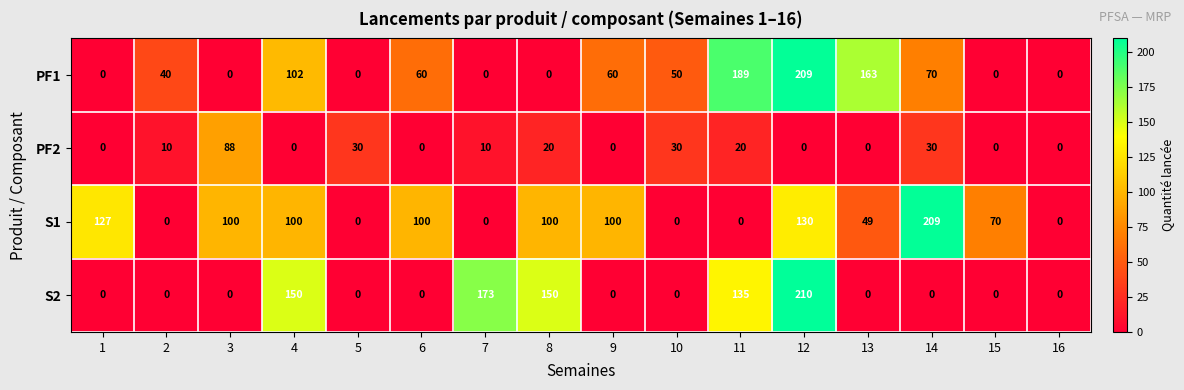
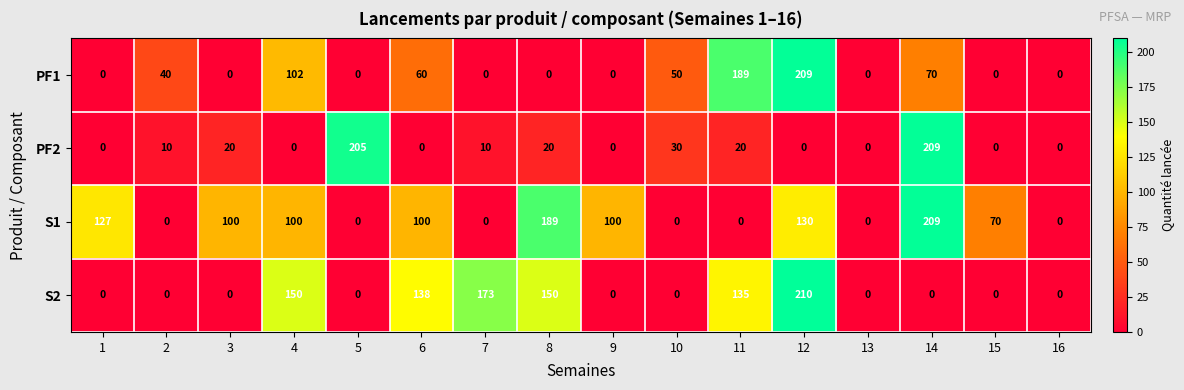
PF1, 9: 60 -> 0
PF1, 13: 163 -> 0
PF2, 3: 88 -> 20
PF2, 5: 30 -> 205
PF2, 14: 30 -> 209
S1, 8: 100 -> 189
S1, 13: 49 -> 0
S2, 6: 0 -> 138
